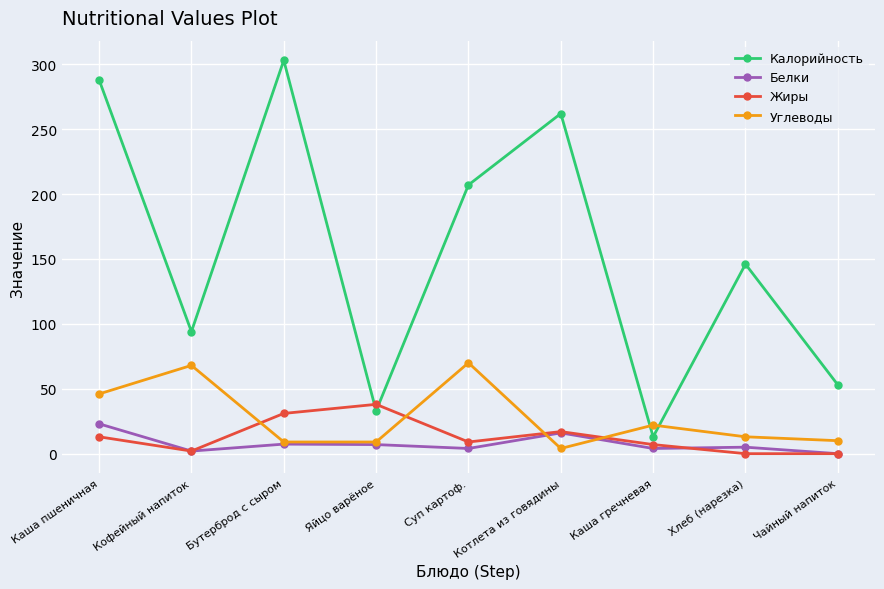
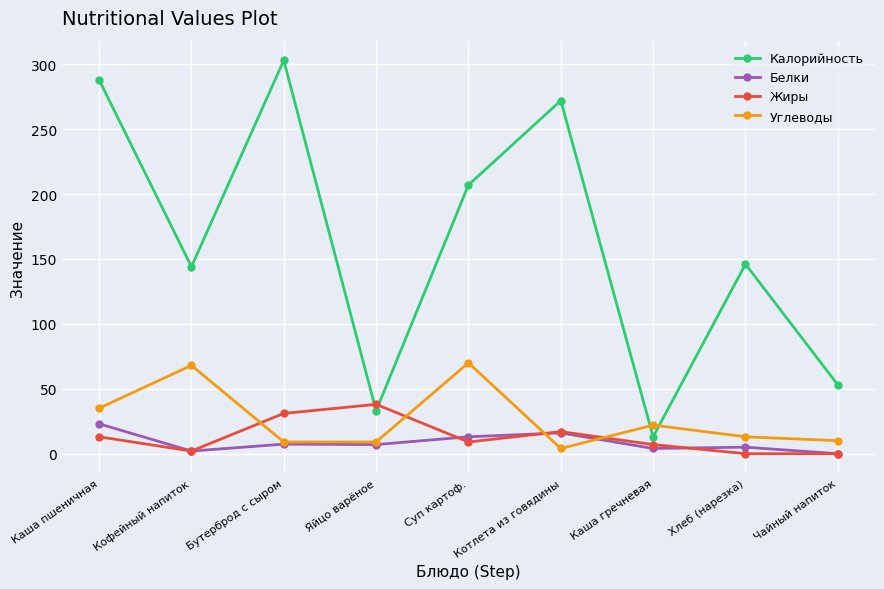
Углеводы, Каша пшеничная: 46 -> 35
Калорийность, Кофейный напиток: 94 -> 144
Белки, Суп картоф.: 4 -> 13
Калорийность, Котлета из говядины: 262 -> 272
